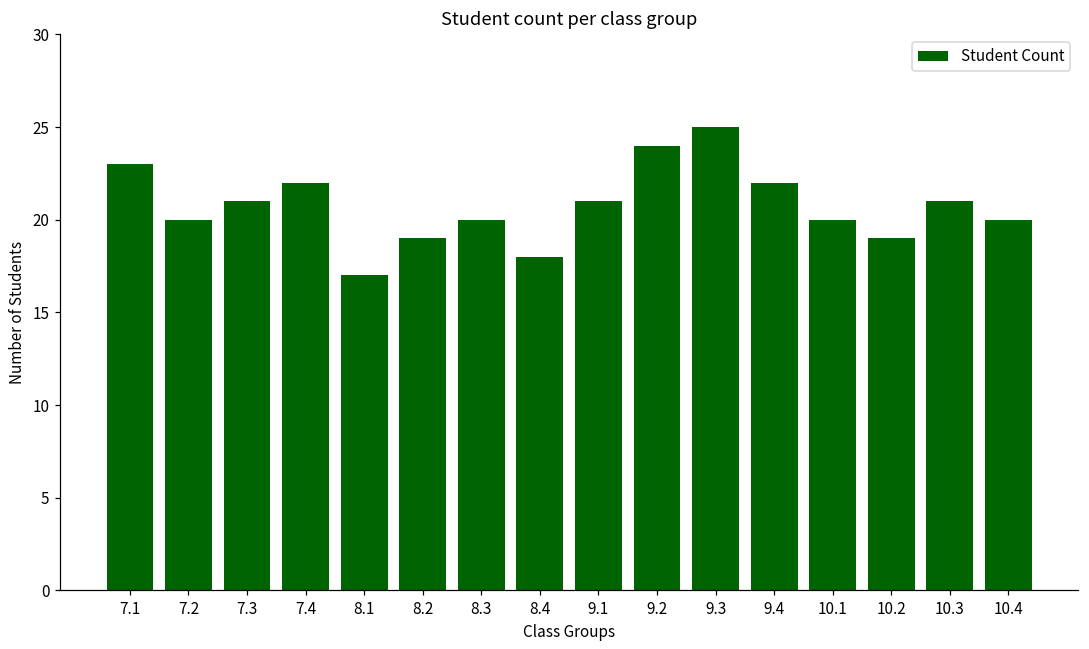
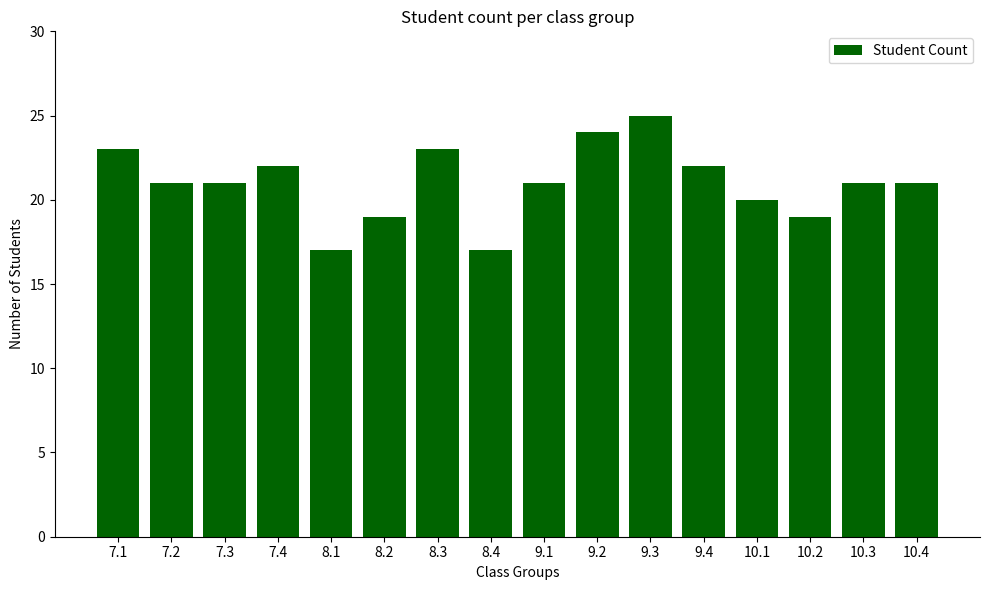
7.2: 20 -> 21
8.3: 20 -> 23
8.4: 18 -> 17
10.4: 20 -> 21
